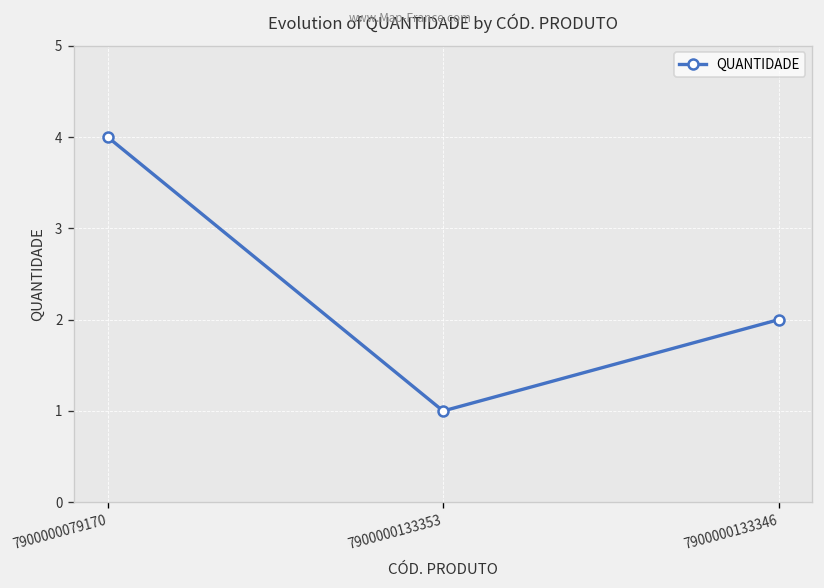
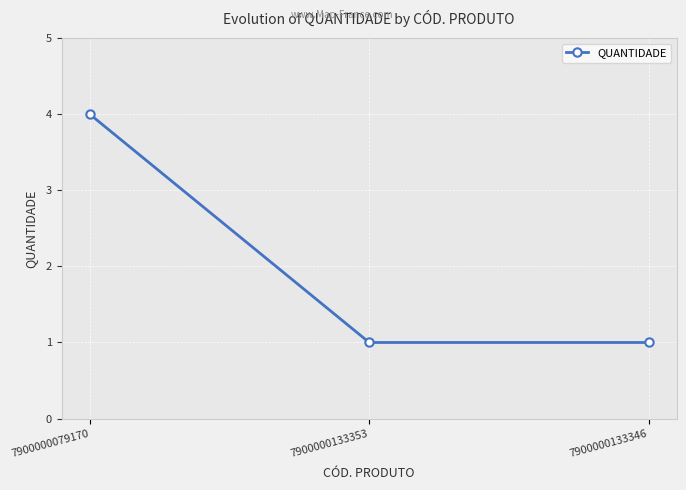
7900000133346: 2 -> 1
